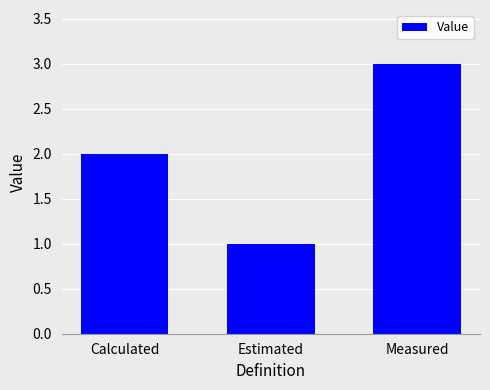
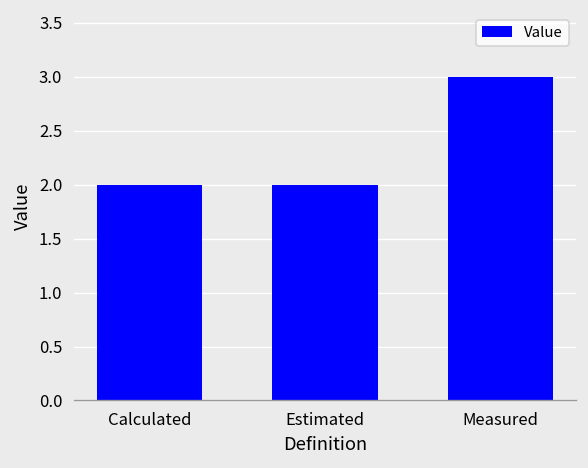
Estimated: 1 -> 2
